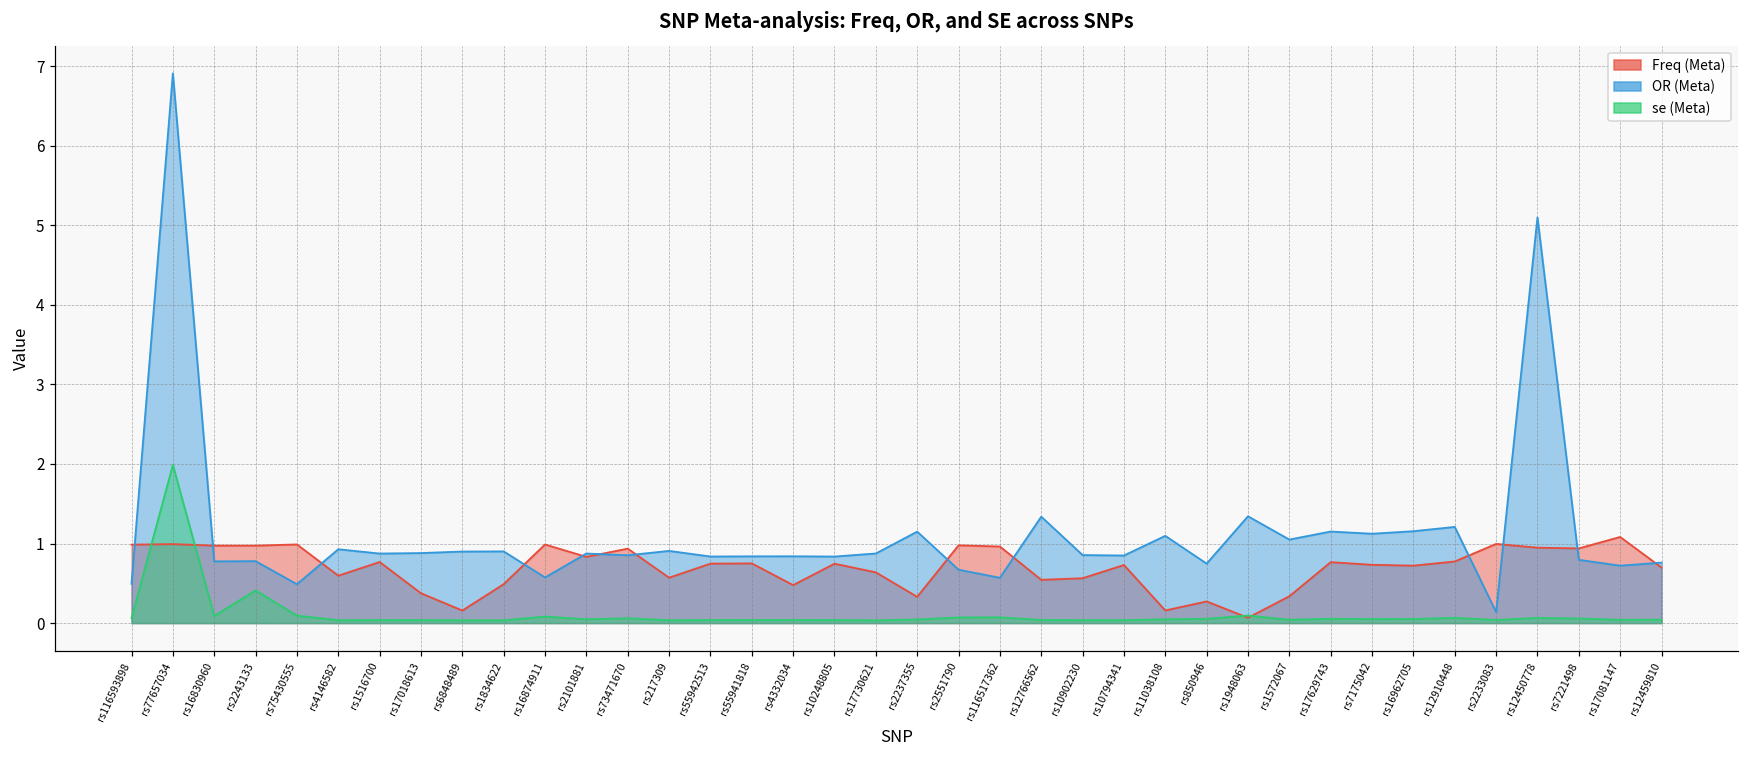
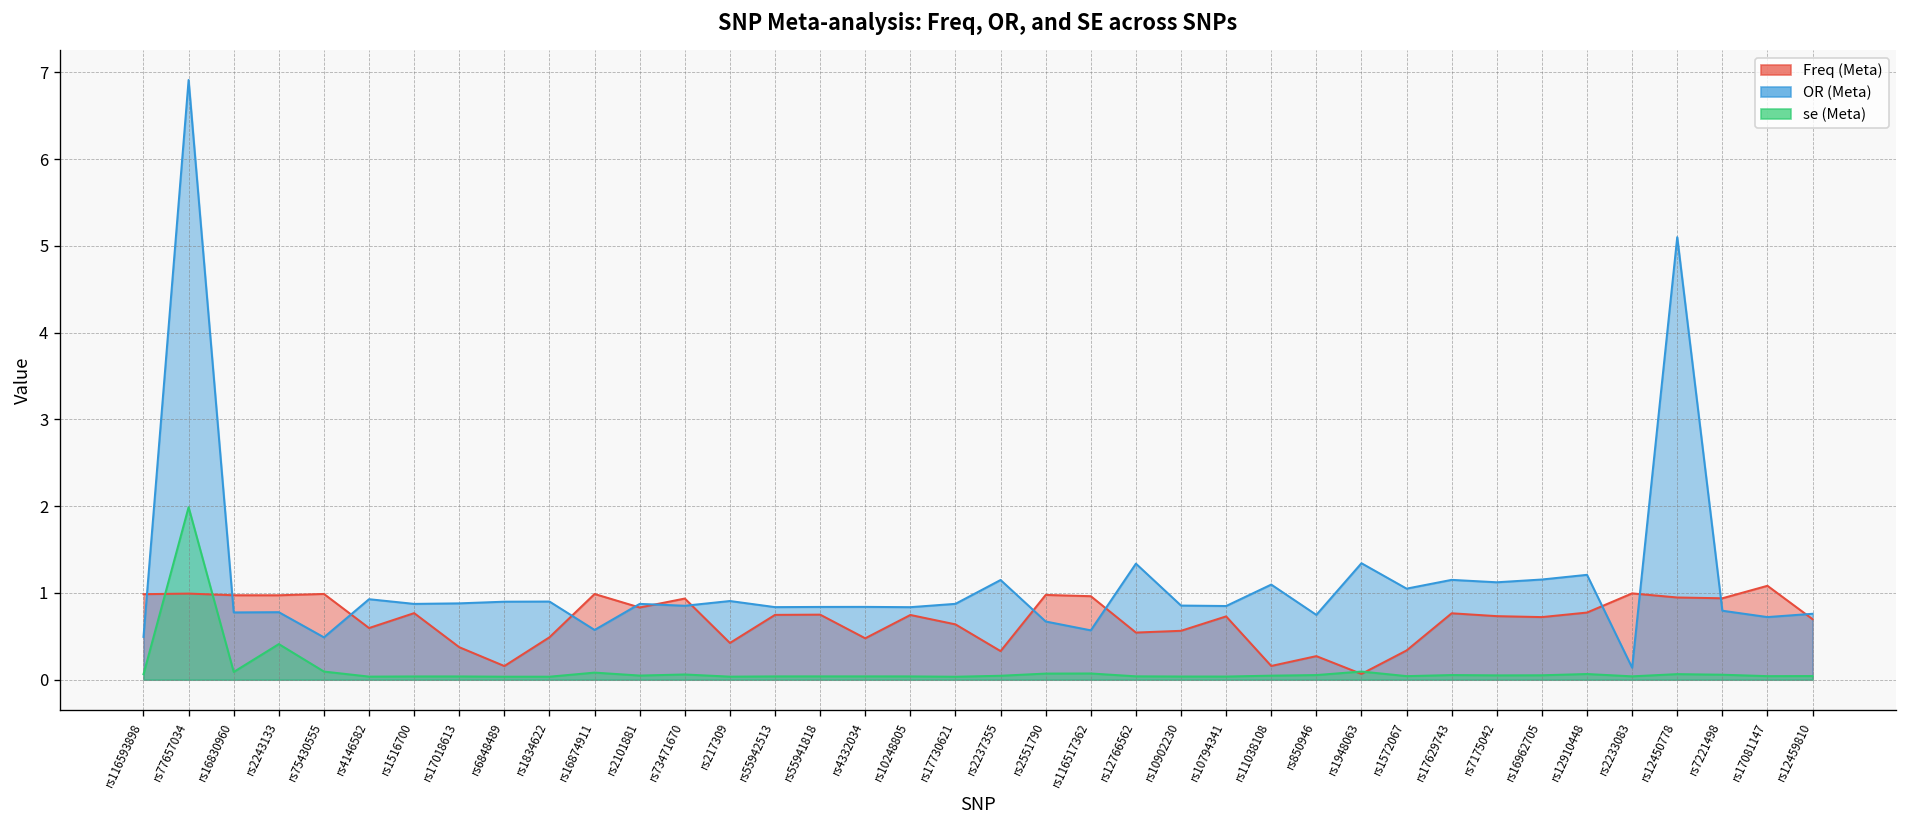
Freq (Meta), rs217309: 0.6 -> 0.4
